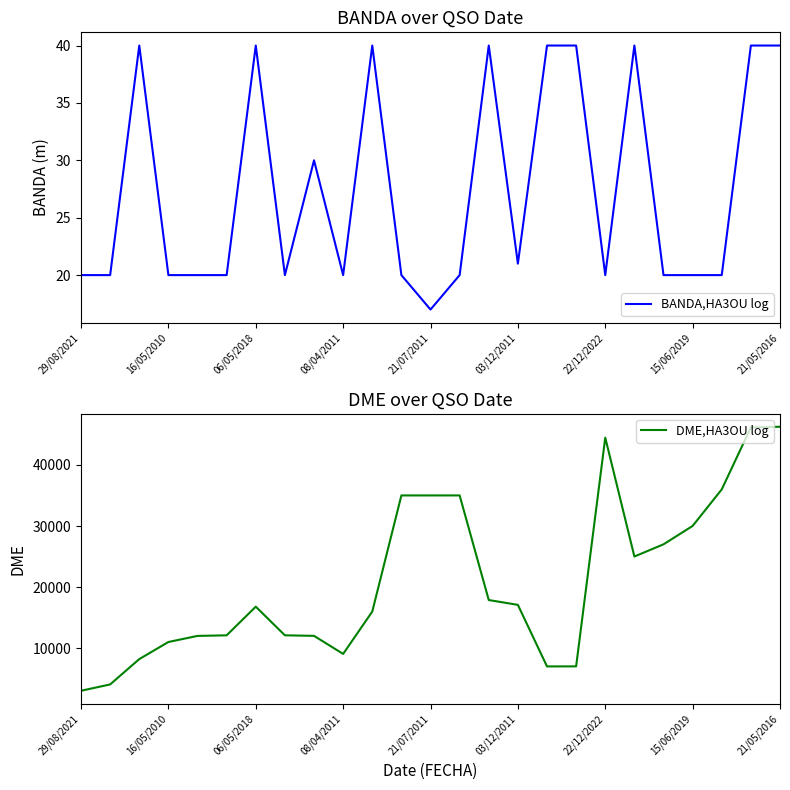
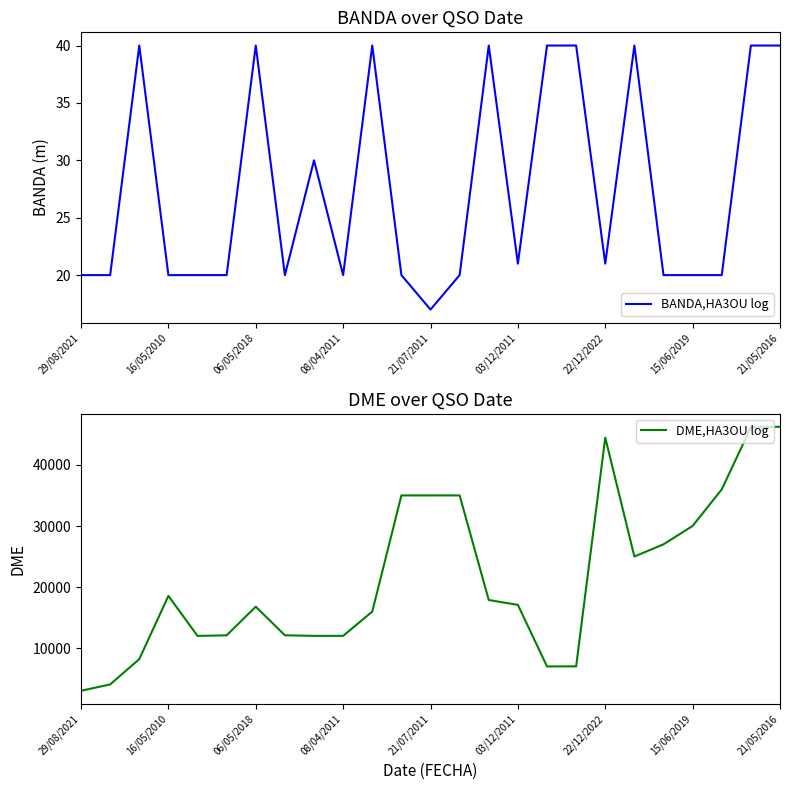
BANDA over QSO Date, 22/12/2022: 20 -> 21
DME over QSO Date, 16/05/2010: 11000 -> 19000
DME over QSO Date, 08/04/2011: 9000 -> 12000
